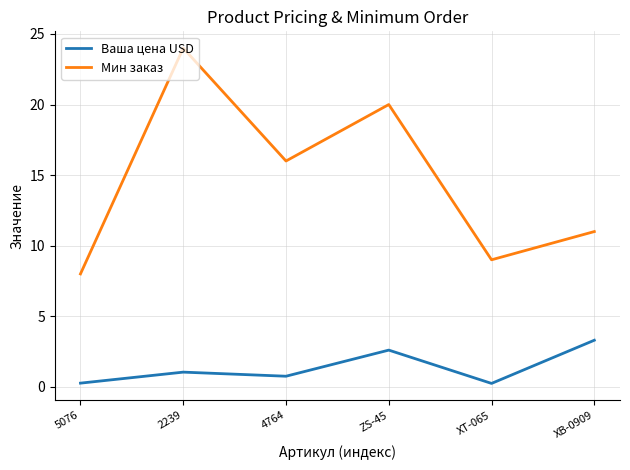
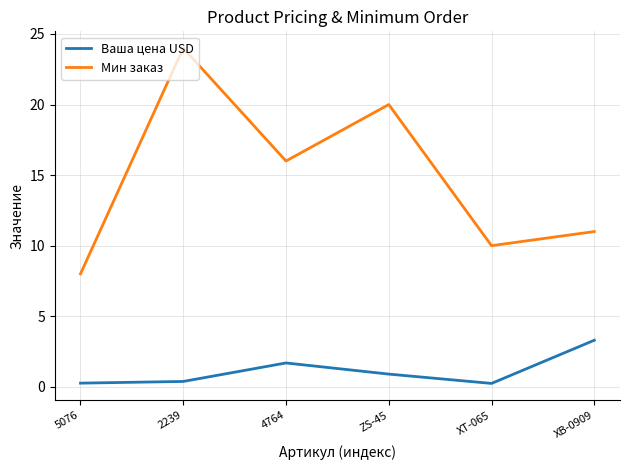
Ваша цена USD, 2239: 1.0 -> 0.4
Ваша цена USD, 4764: 0.8 -> 1.7
Ваша цена USD, ZS-45: 2.6 -> 0.9
Мин заказ, XT-065: 9 -> 10
